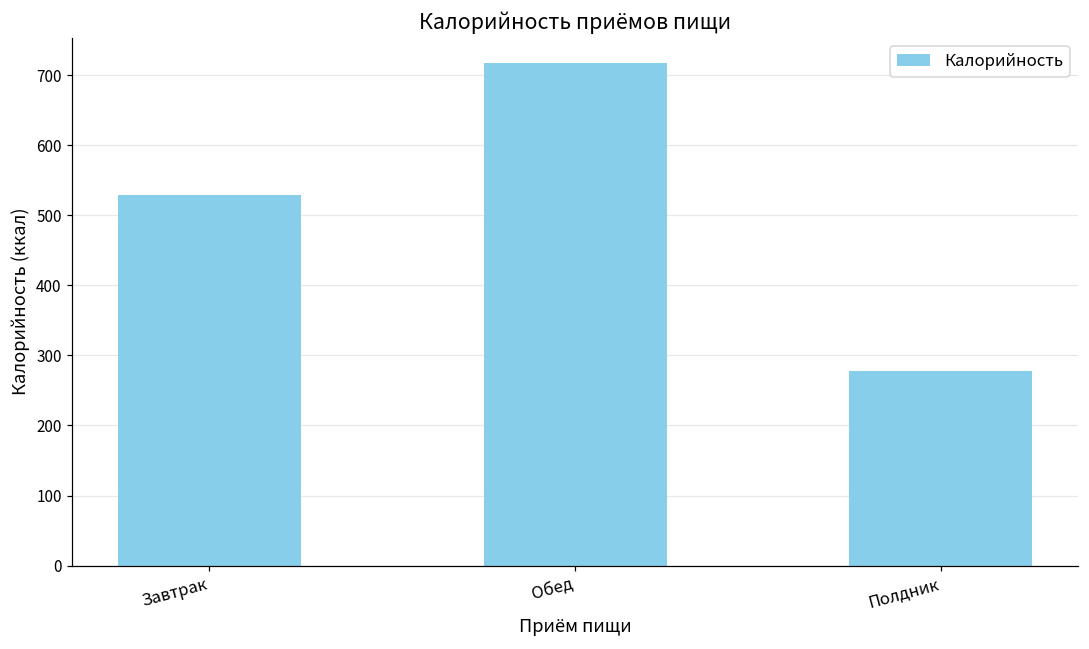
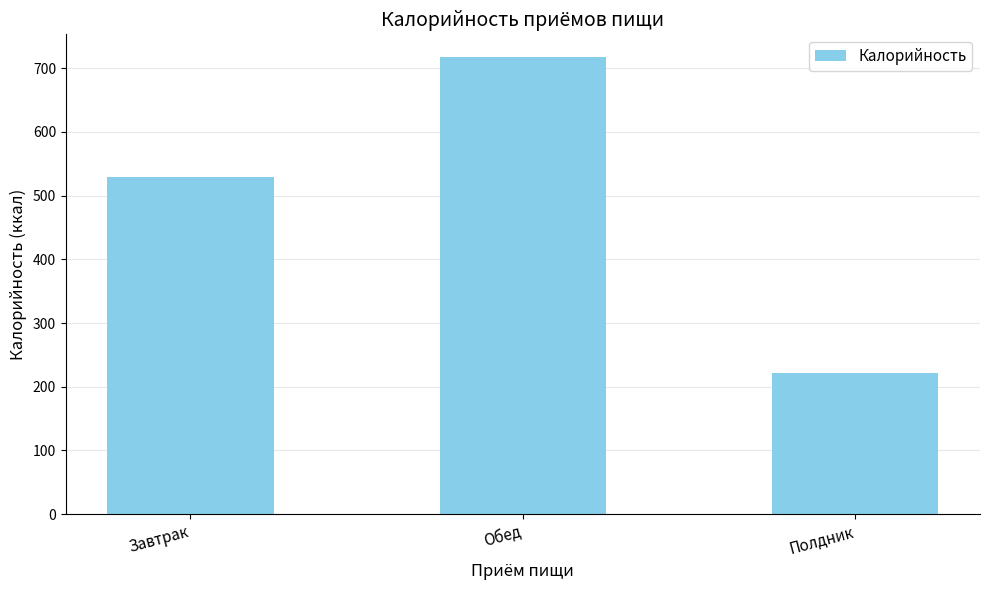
Полдник: 280 -> 220
